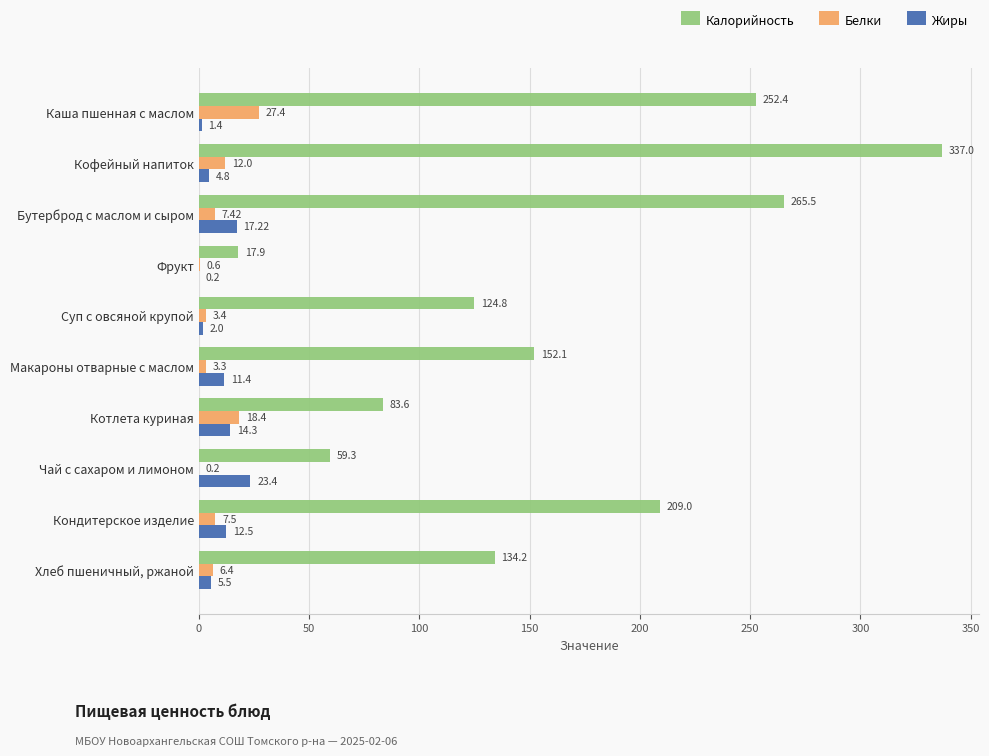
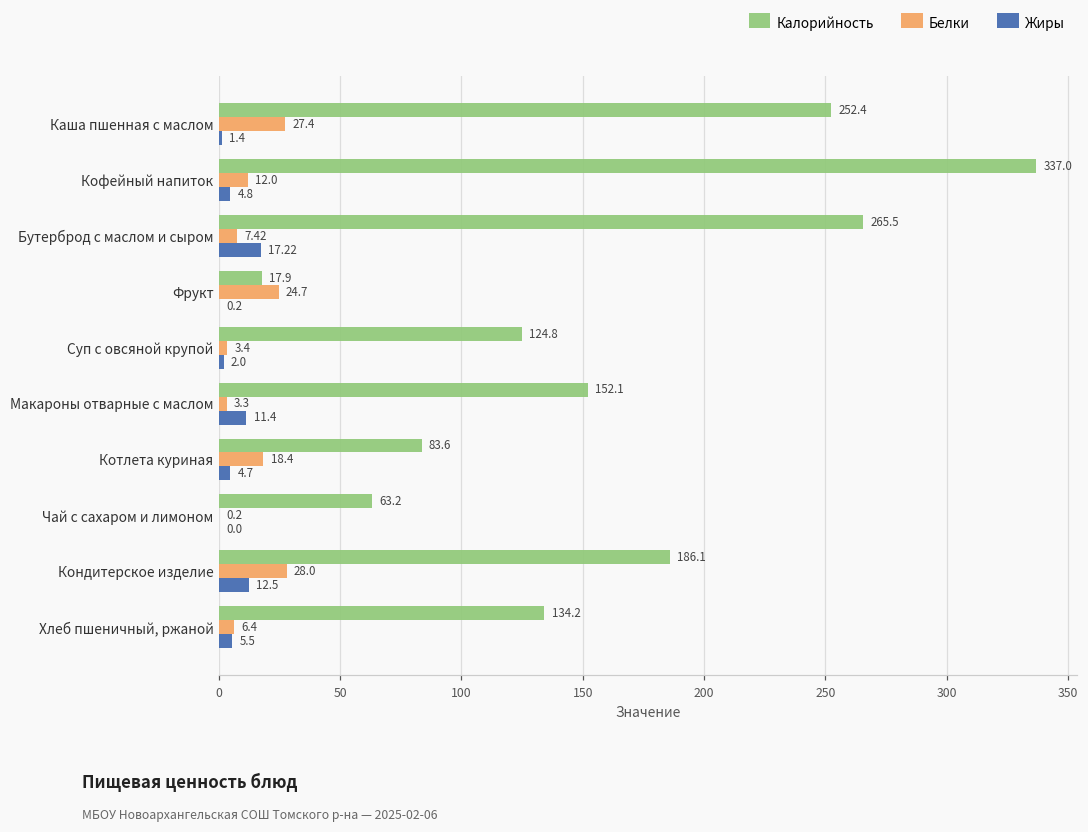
Белки, Фрукт: 0.6 -> 24.7
Жиры, Котлета куриная: 14.3 -> 4.7
Калорийность, Чай с сахаром и лимоном: 59.3 -> 63.2
Жиры, Чай с сахаром и лимоном: 23.4 -> 0.0
Калорийность, Кондитерское изделие: 209.0 -> 186.1
Белки, Кондитерское изделие: 7.5 -> 28.0
